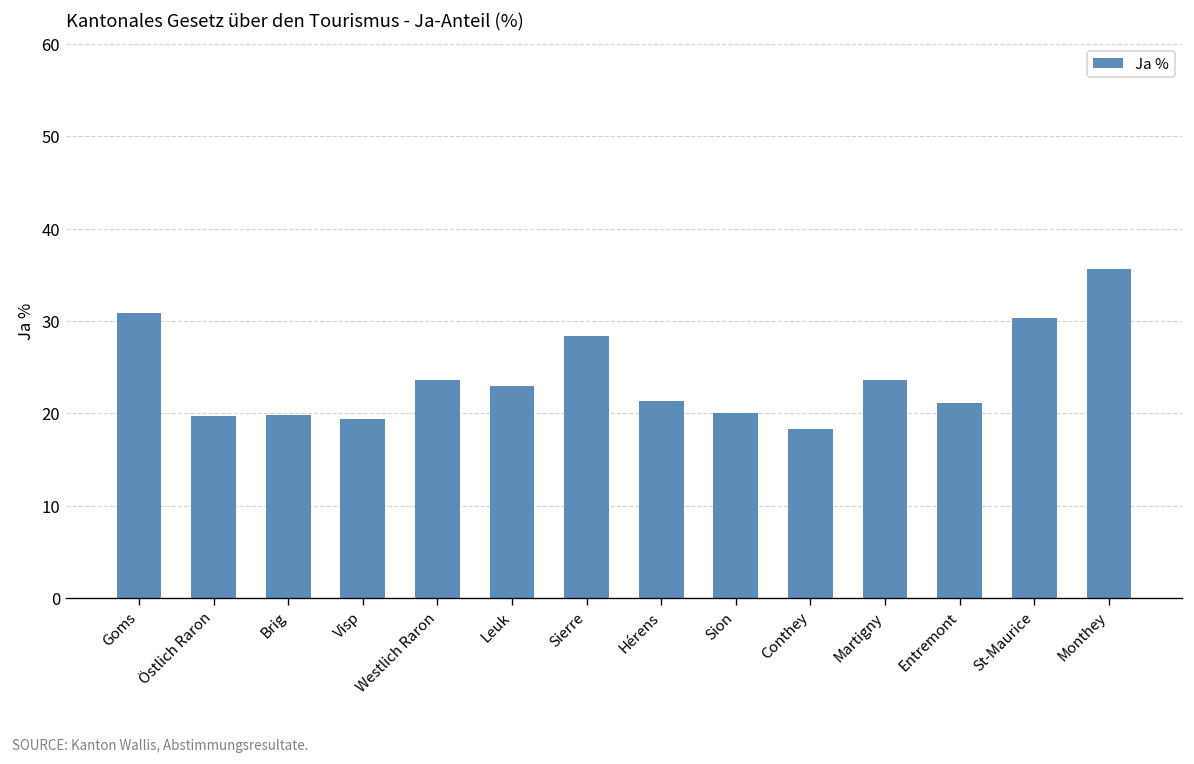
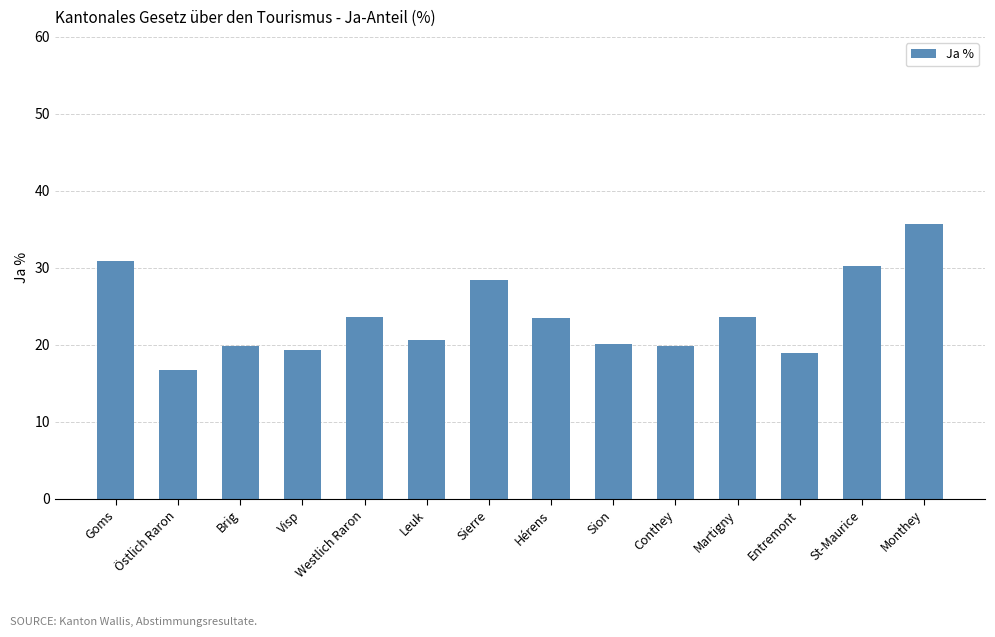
Östlich Raron: 20 -> 17
Leuk: 23 -> 21
Hérens: 21 -> 23
Conthey: 18 -> 20
Entremont: 21 -> 19
